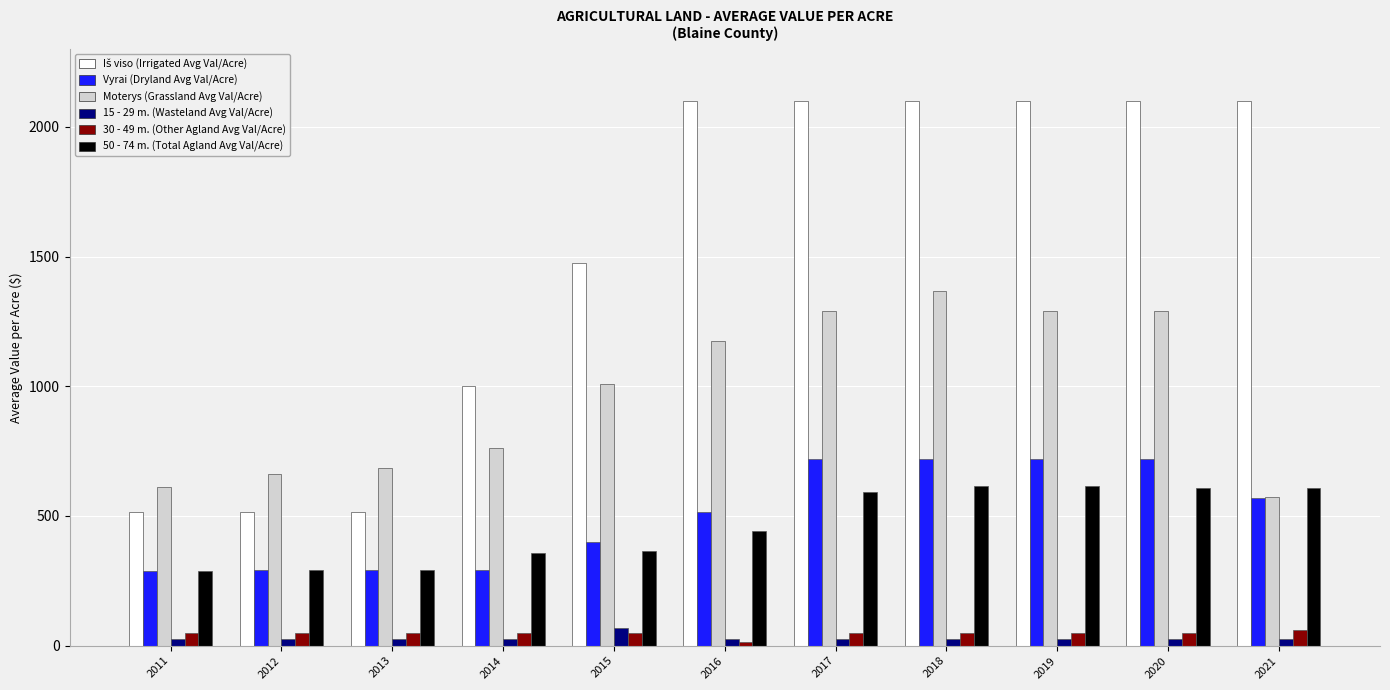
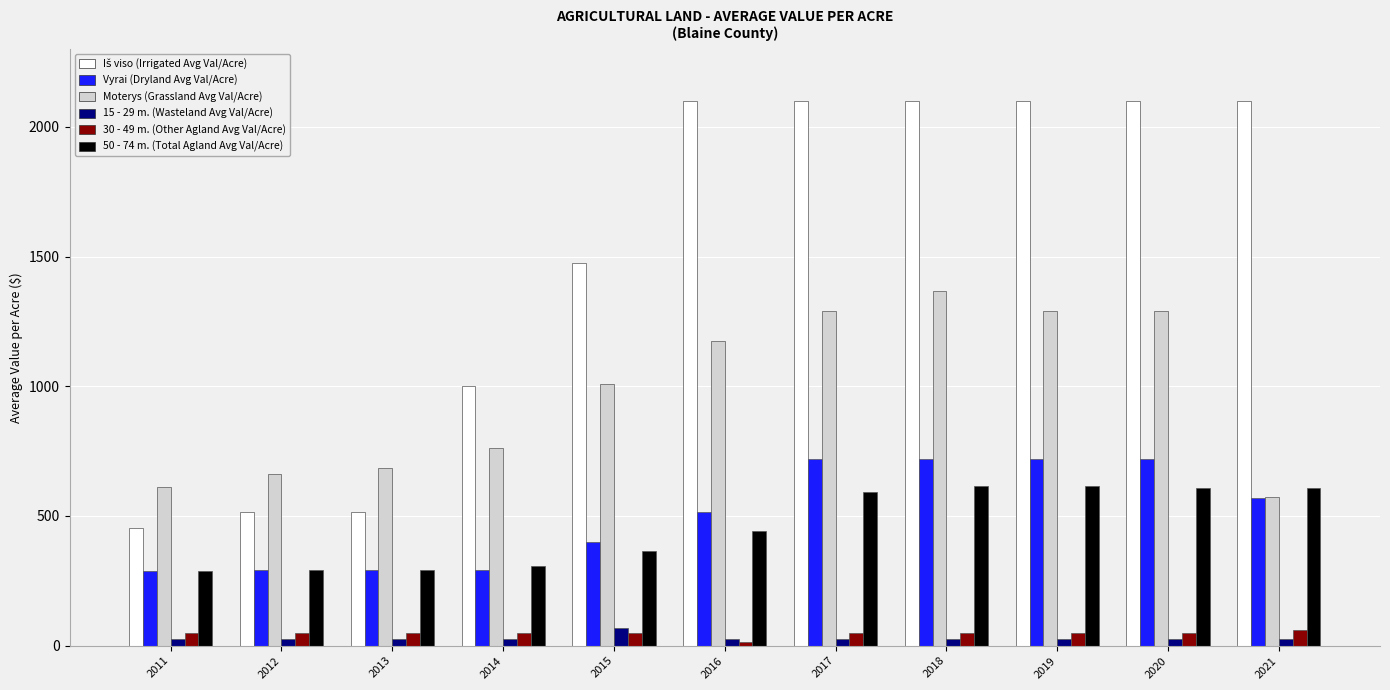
Iš viso (Irrigated Avg Val/Acre), 2011: 520 -> 460
50 - 74 m. (Total Agland Avg Val/Acre), 2014: 360 -> 310
